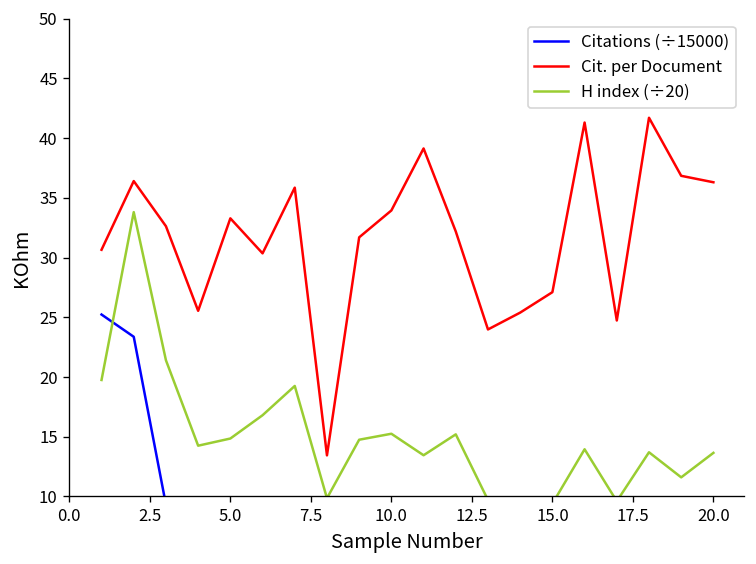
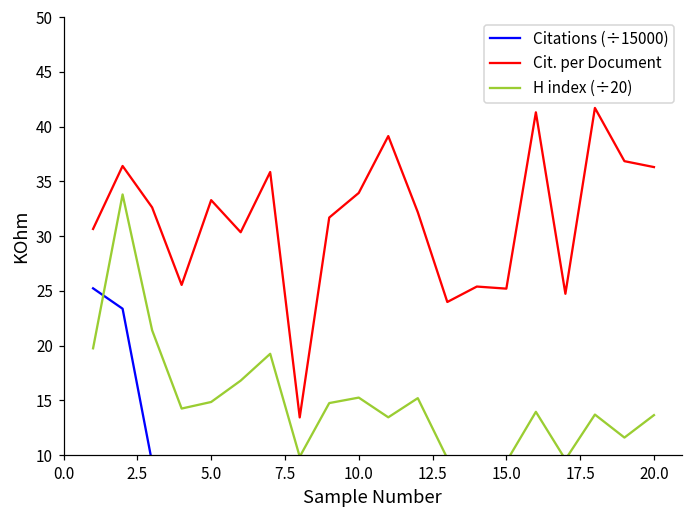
Cit. per Document, 15.0: 27 -> 25
